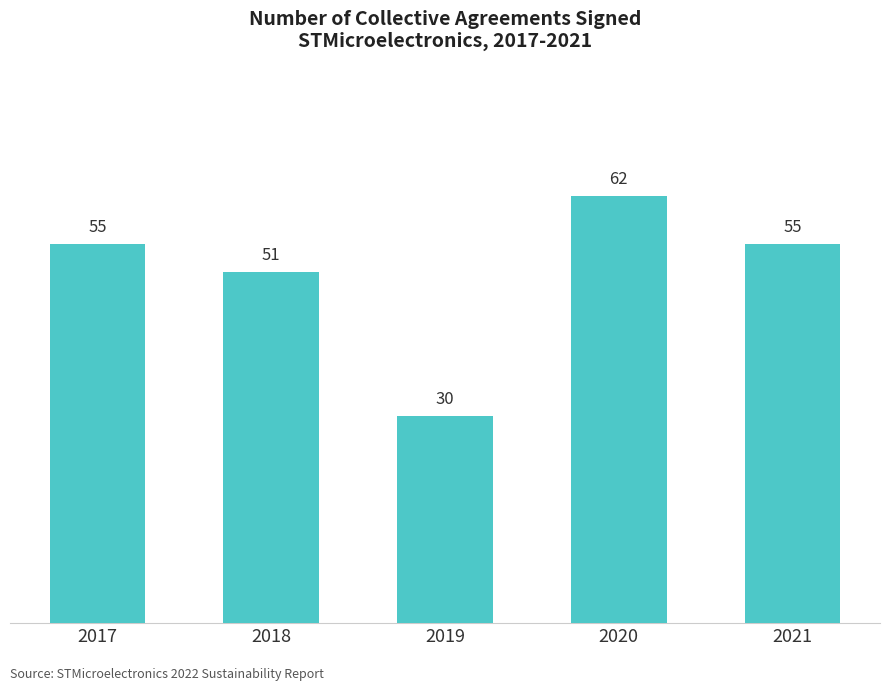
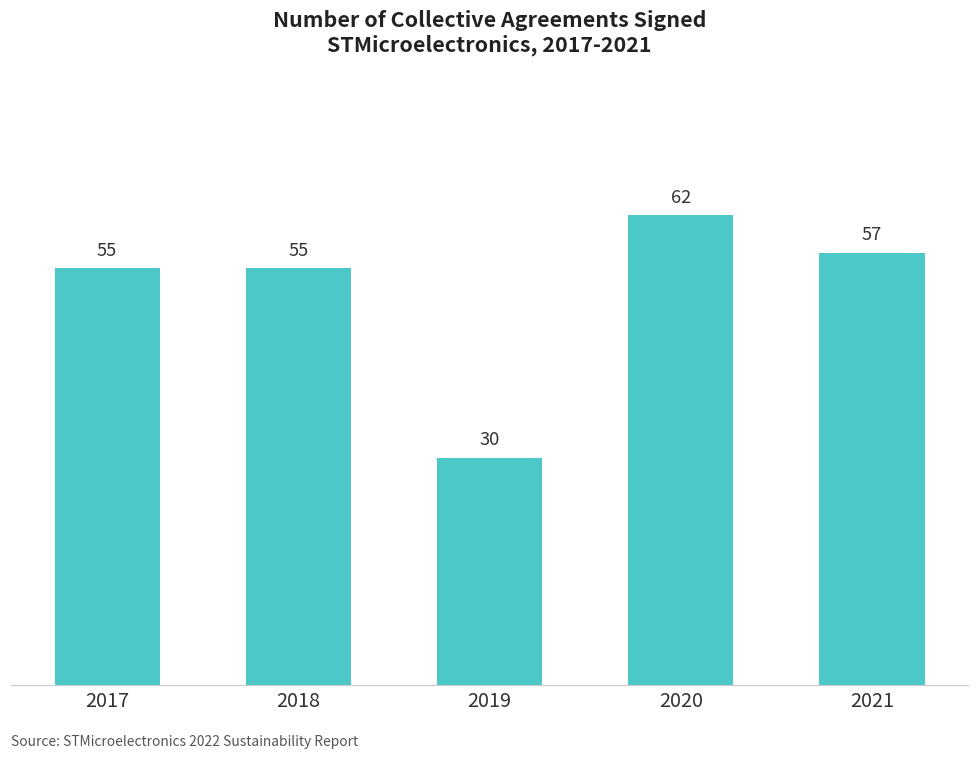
2018: 51 -> 55
2021: 55 -> 57
